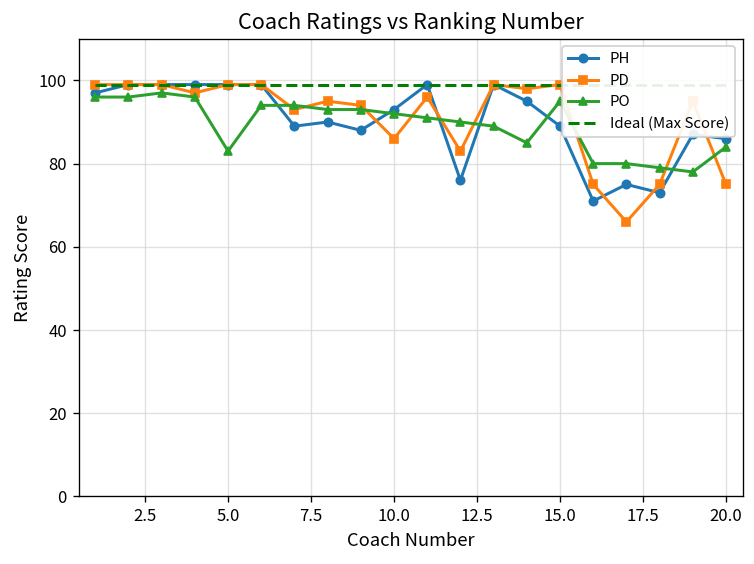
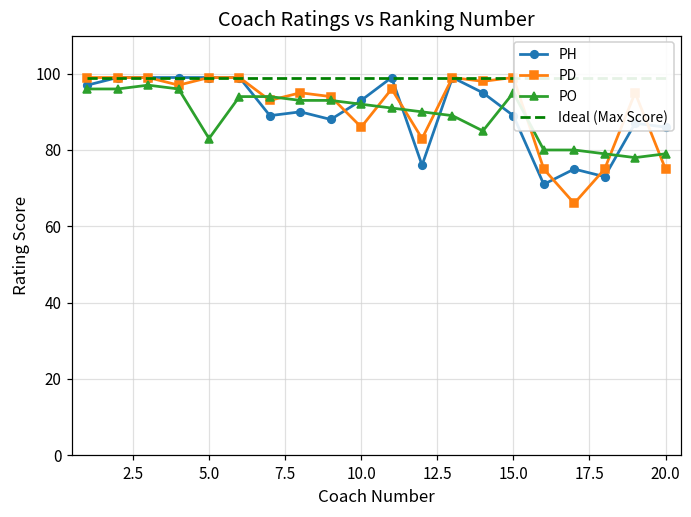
PO, 20.0: 84 -> 79
